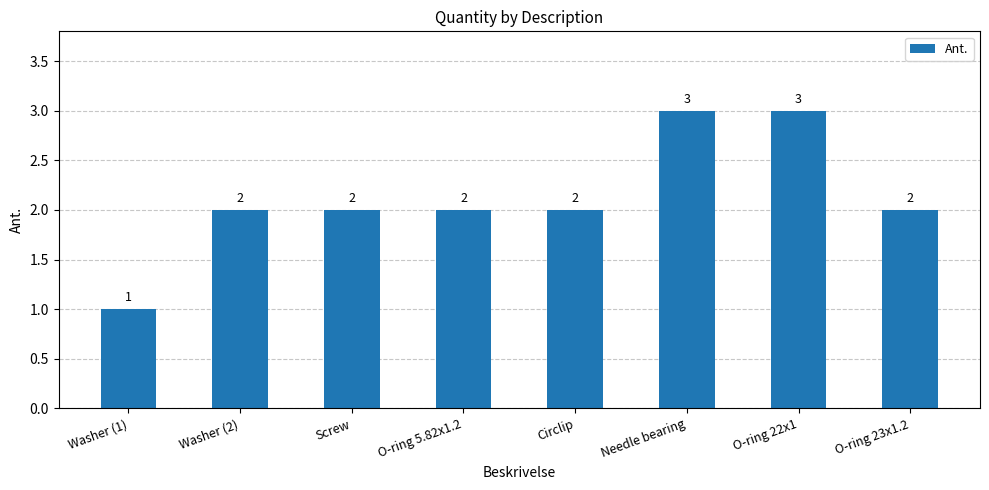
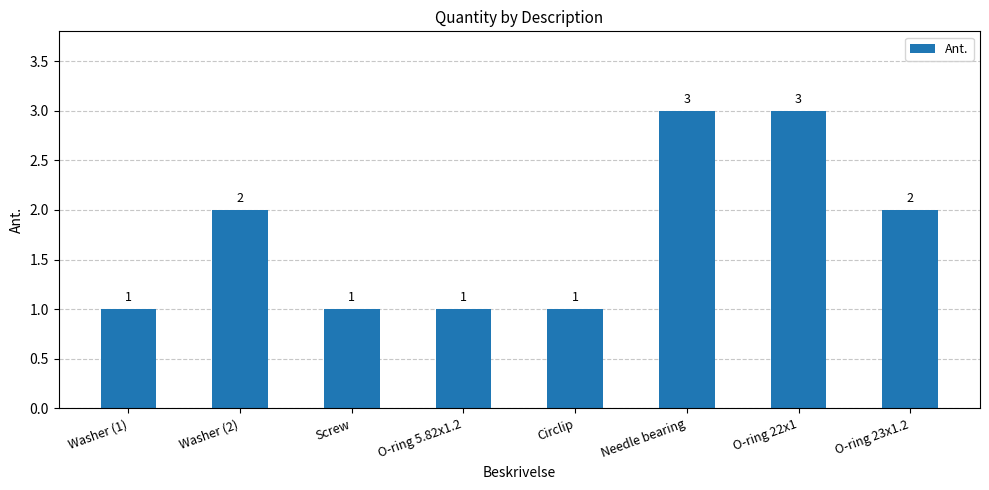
Screw: 2 -> 1
O-ring 5.82x1.2: 2 -> 1
Circlip: 2 -> 1
